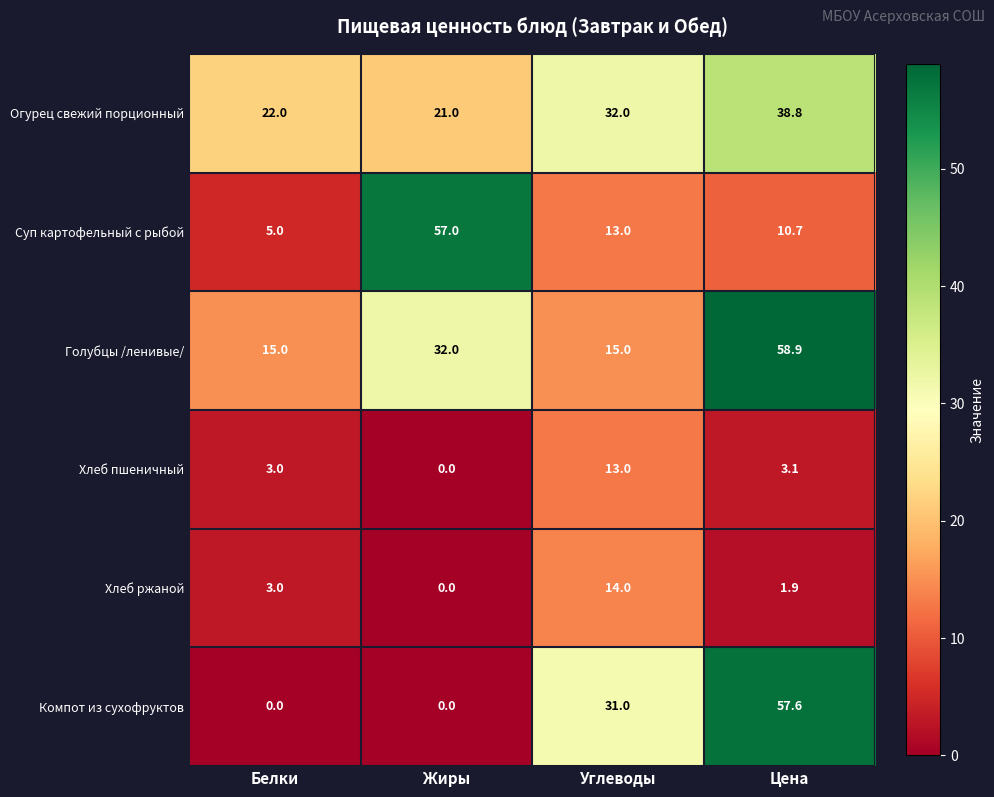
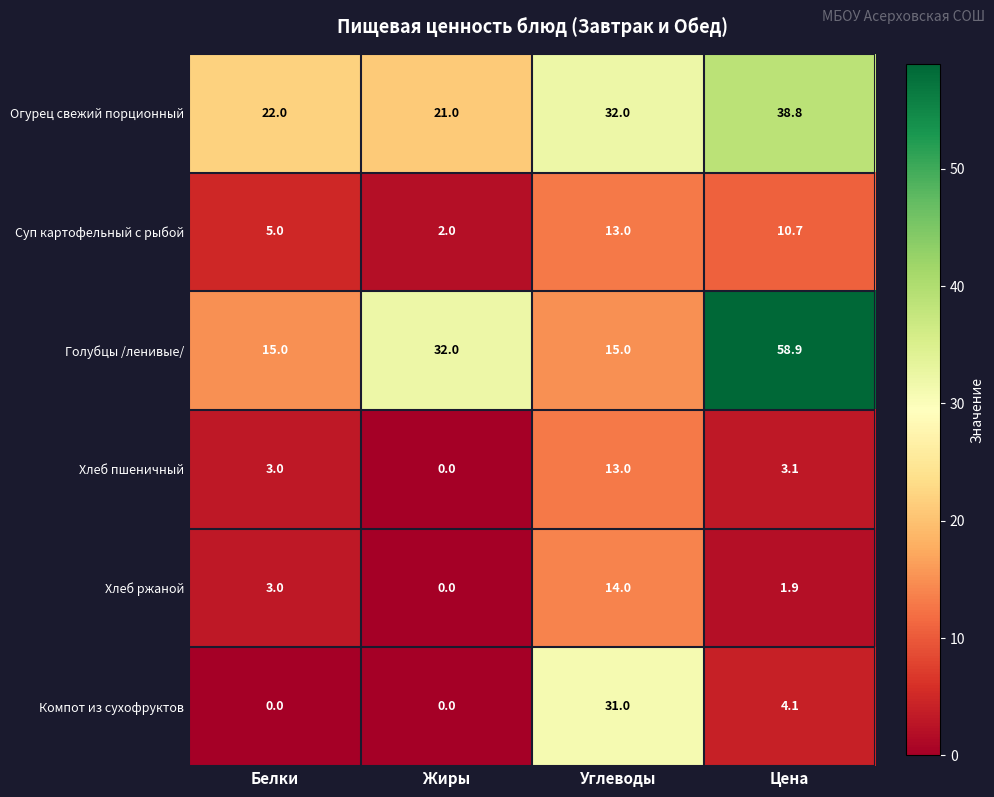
Суп картофельный с рыбой, Жиры: 57.0 -> 2.0
Компот из сухофруктов, Цена: 57.6 -> 4.1
